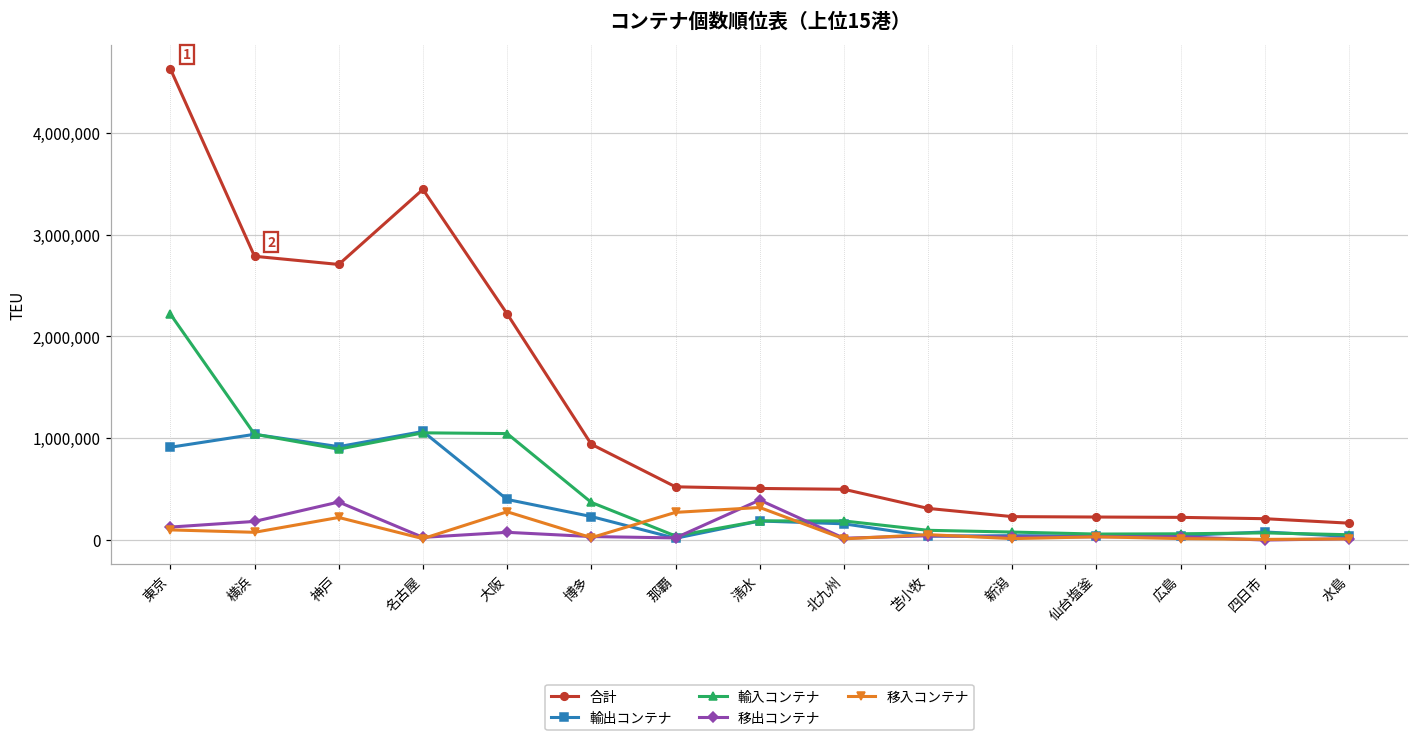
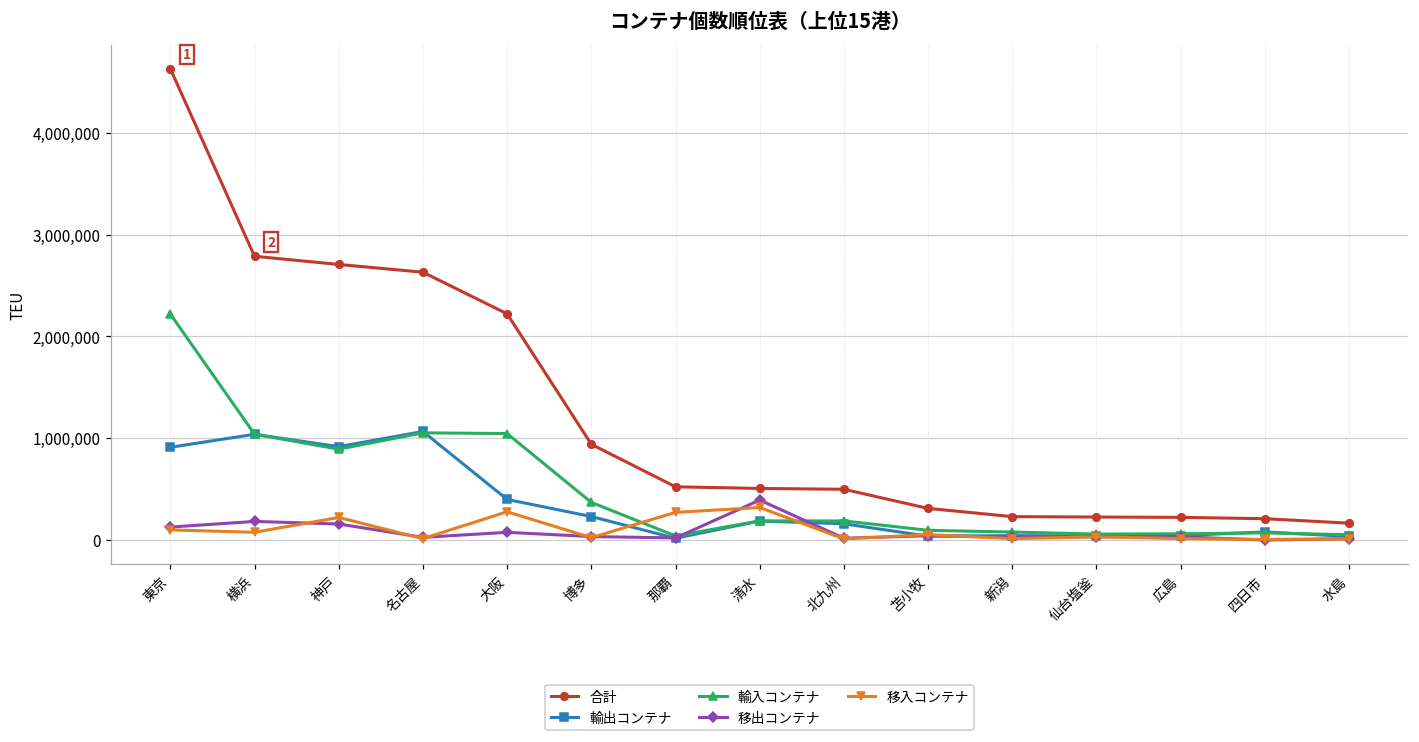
移出コンテナ, 神戸: 400,000 -> 200,000
合計, 名古屋: 3,400,000 -> 2,600,000
